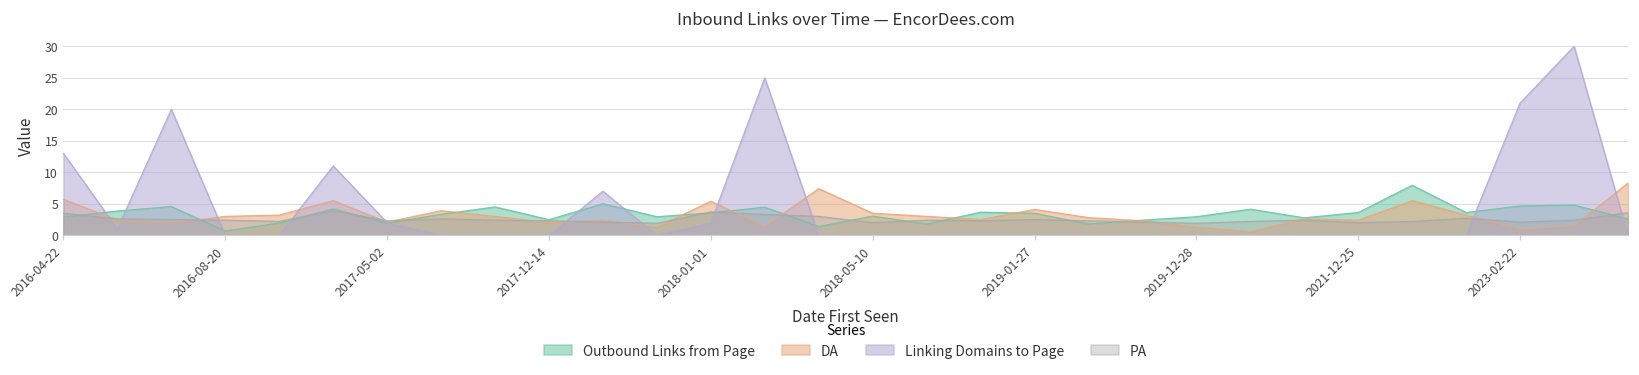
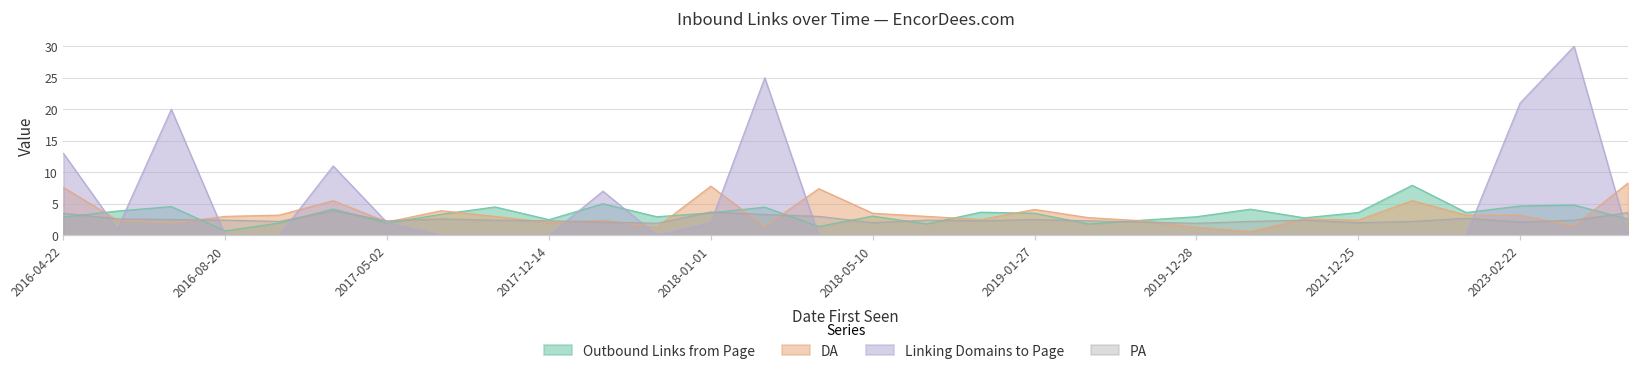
DA, 2016-04-22: 6 -> 8
DA, 2018-01-01: 5 -> 8
DA, 2023-02-22: 1 -> 3
